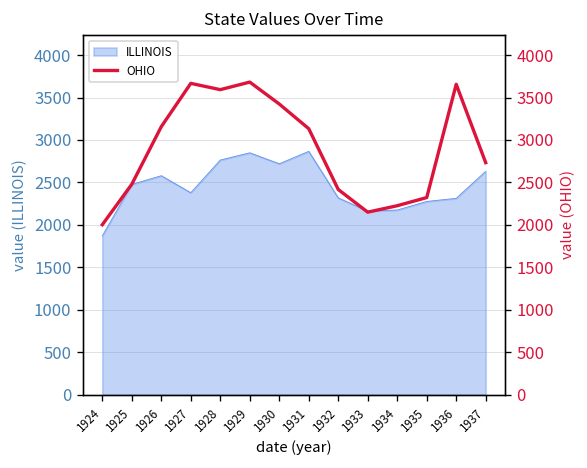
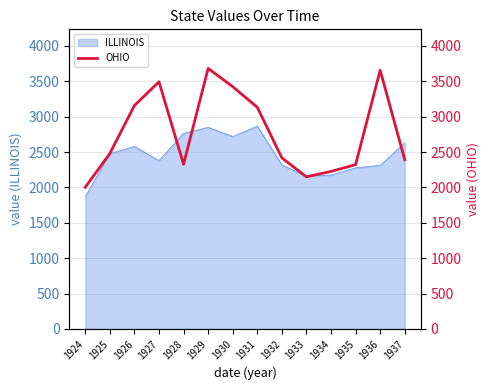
OHIO, 1927: 3700 -> 3500
OHIO, 1928: 3600 -> 2300
OHIO, 1937: 2700 -> 2400
